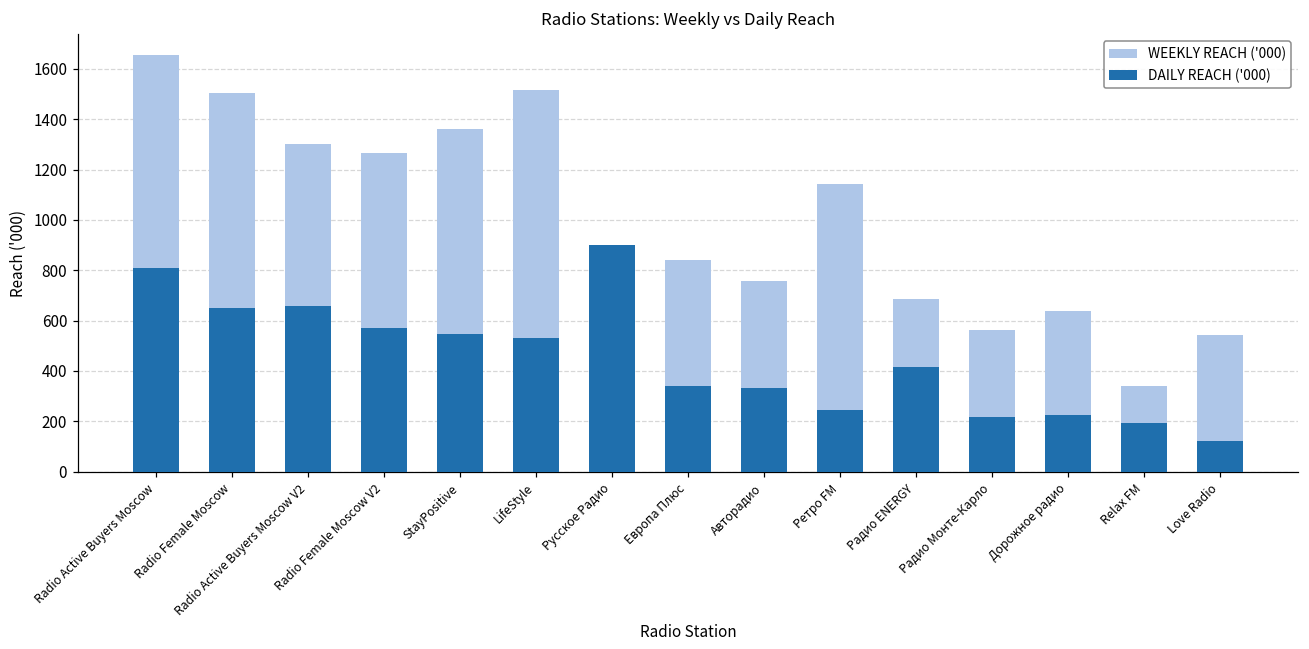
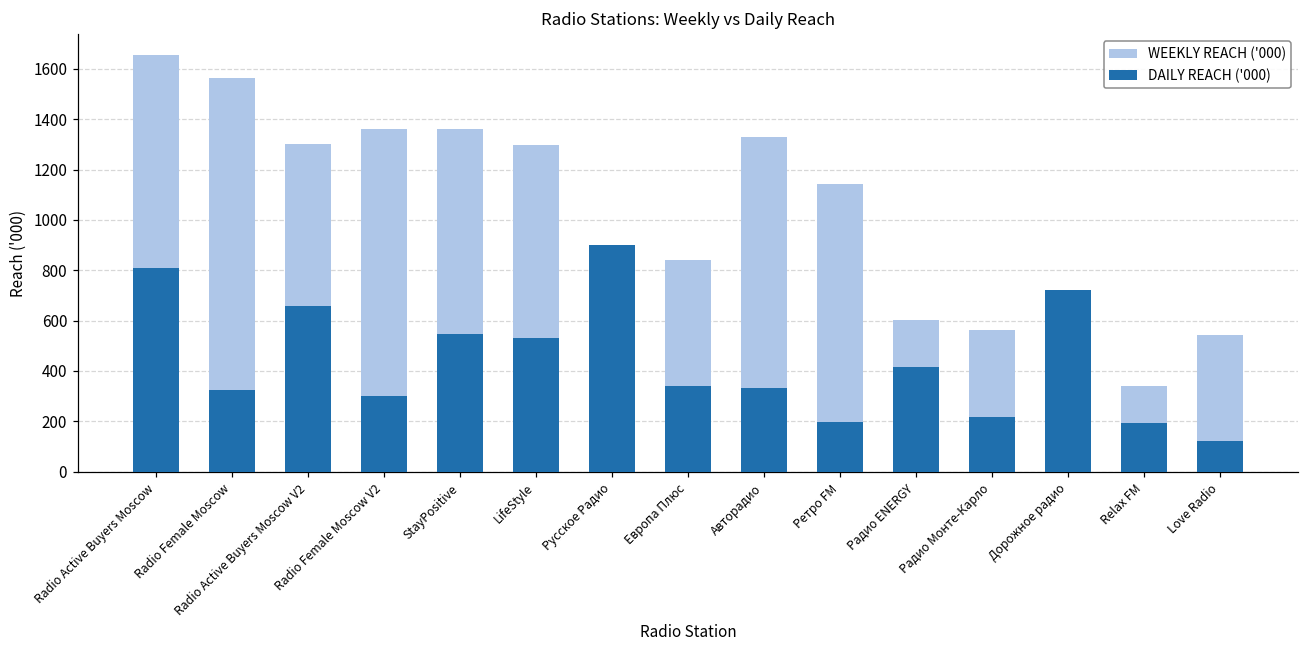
WEEKLY REACH ('000), Radio Female Moscow: 1500 -> 1560
DAILY REACH ('000), Radio Female Moscow: 650 -> 320
WEEKLY REACH ('000), Radio Female Moscow V2: 1270 -> 1360
DAILY REACH ('000), Radio Female Moscow V2: 570 -> 300
WEEKLY REACH ('000), LifeStyle: 1520 -> 1300
WEEKLY REACH ('000), Авторадио: 760 -> 1330
DAILY REACH ('000), Ретро FM: 250 -> 200
WEEKLY REACH ('000), Радио ENERGY: 690 -> 600
WEEKLY REACH ('000), Дорожное радио: 640 -> 680
DAILY REACH ('000), Дорожное радио: 230 -> 720
